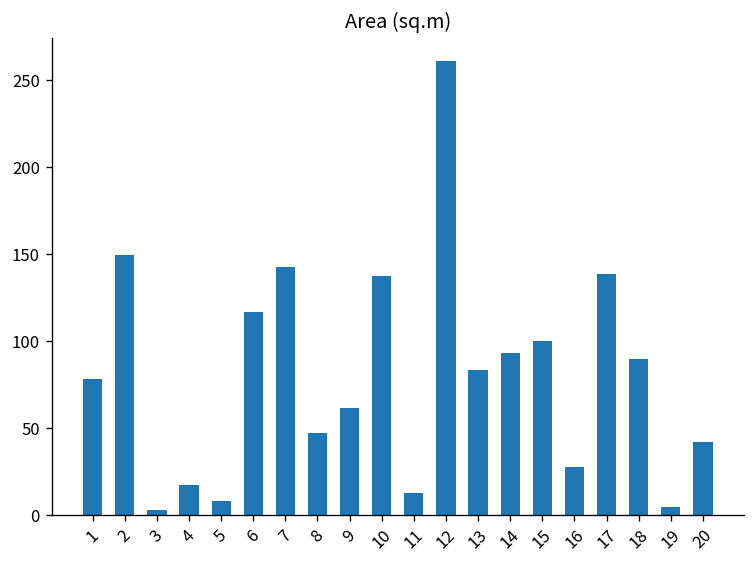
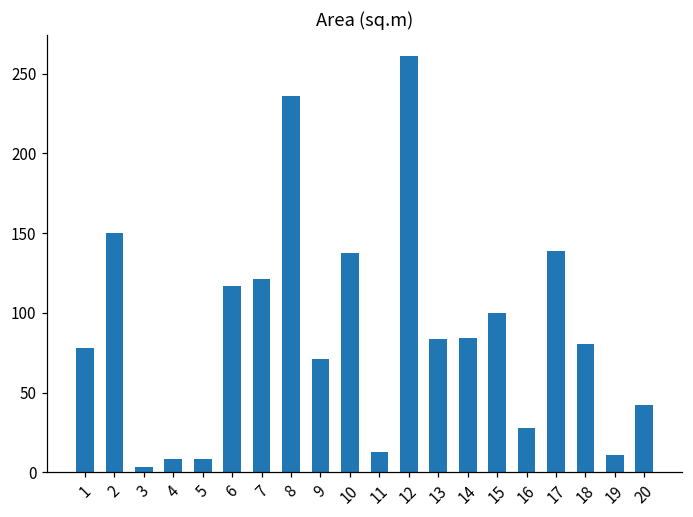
4: 18 -> 9
7: 143 -> 121
8: 47 -> 236
9: 62 -> 71
14: 93 -> 84
18: 90 -> 80
19: 5 -> 11
